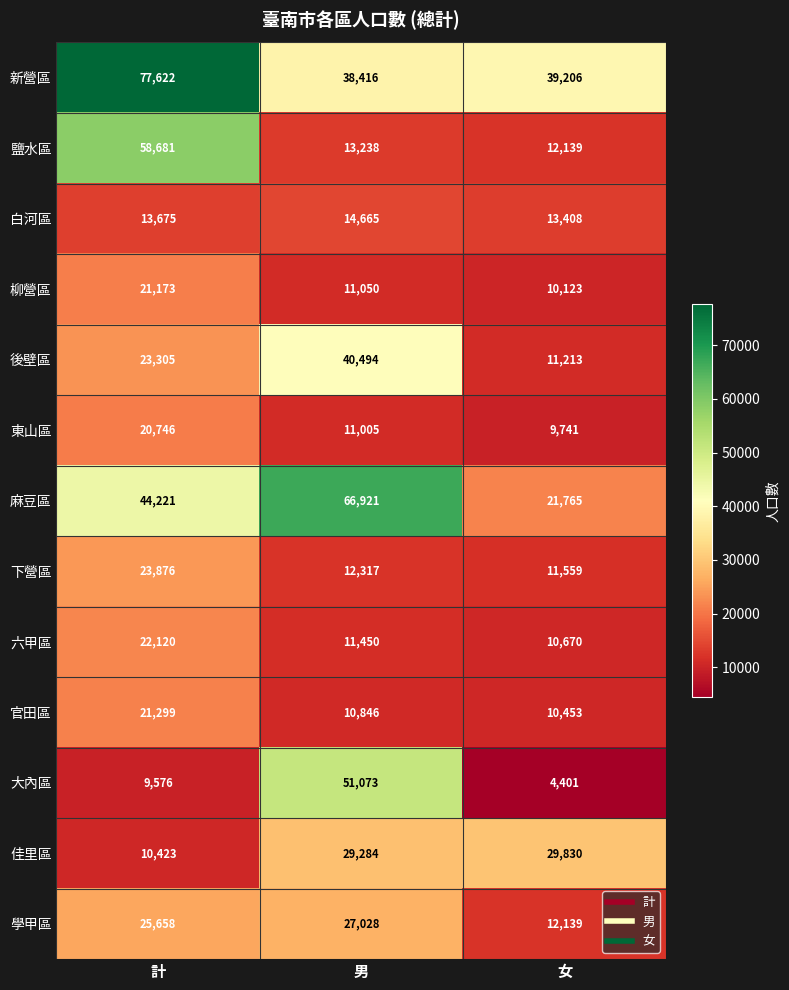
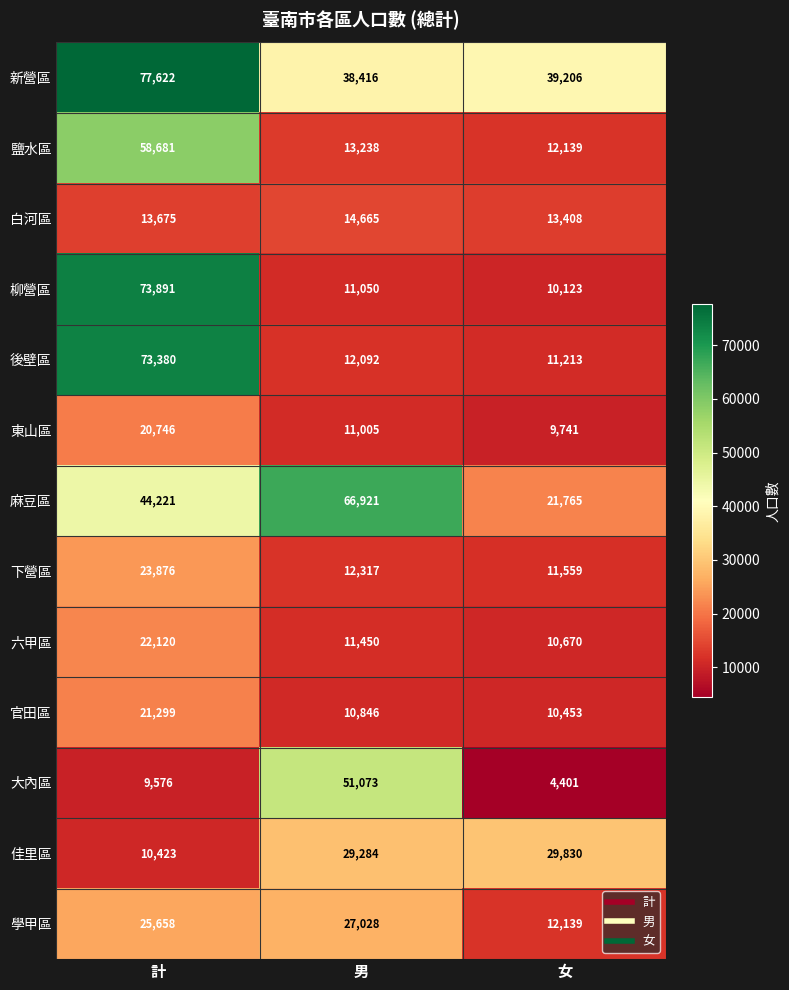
柳營區, 計: 21,173 -> 73,891
後壁區, 計: 23,305 -> 73,380
後壁區, 男: 40,494 -> 12,092
